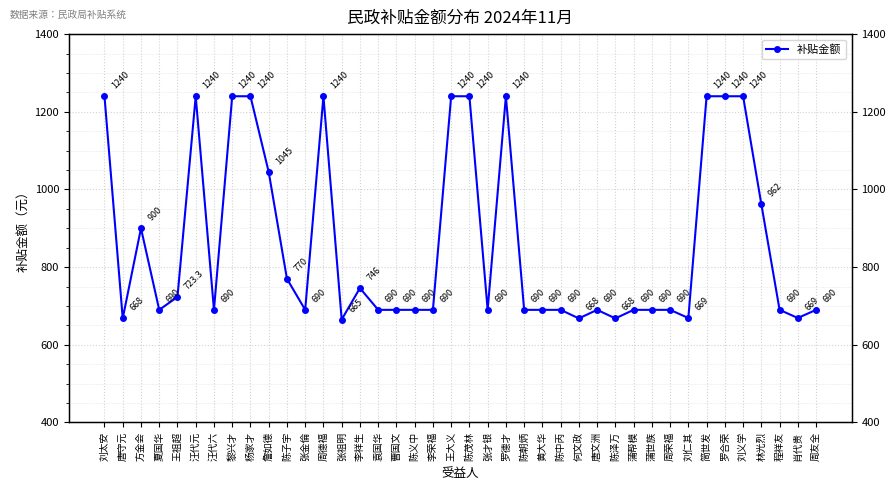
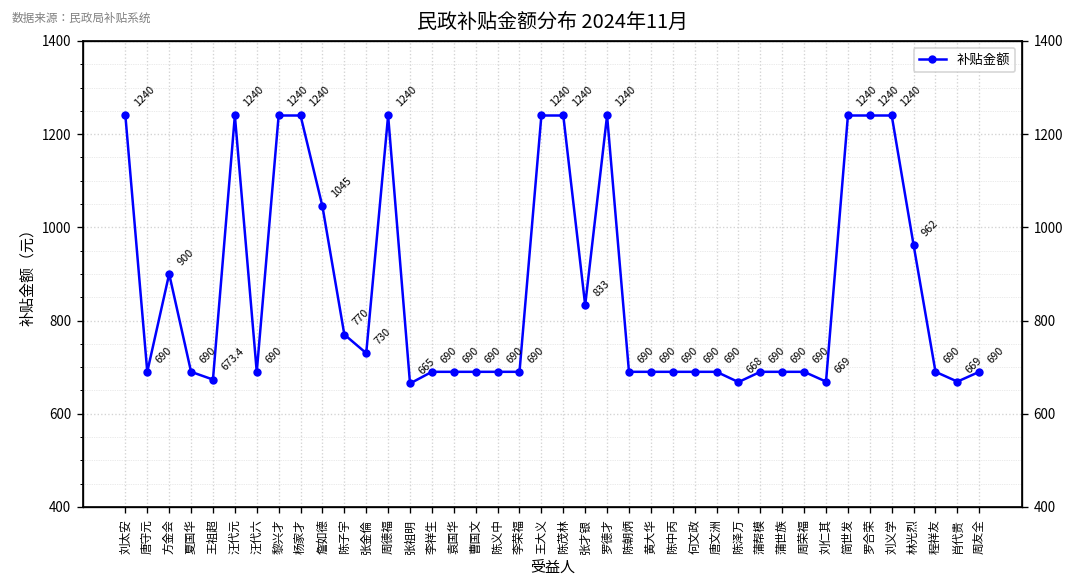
唐守元: 668 -> 690
王祖超: 723.3 -> 673.4
张金倫: 690 -> 730
李祥生: 746 -> 690
张才银: 690 -> 833
何文政: 668 -> 690
